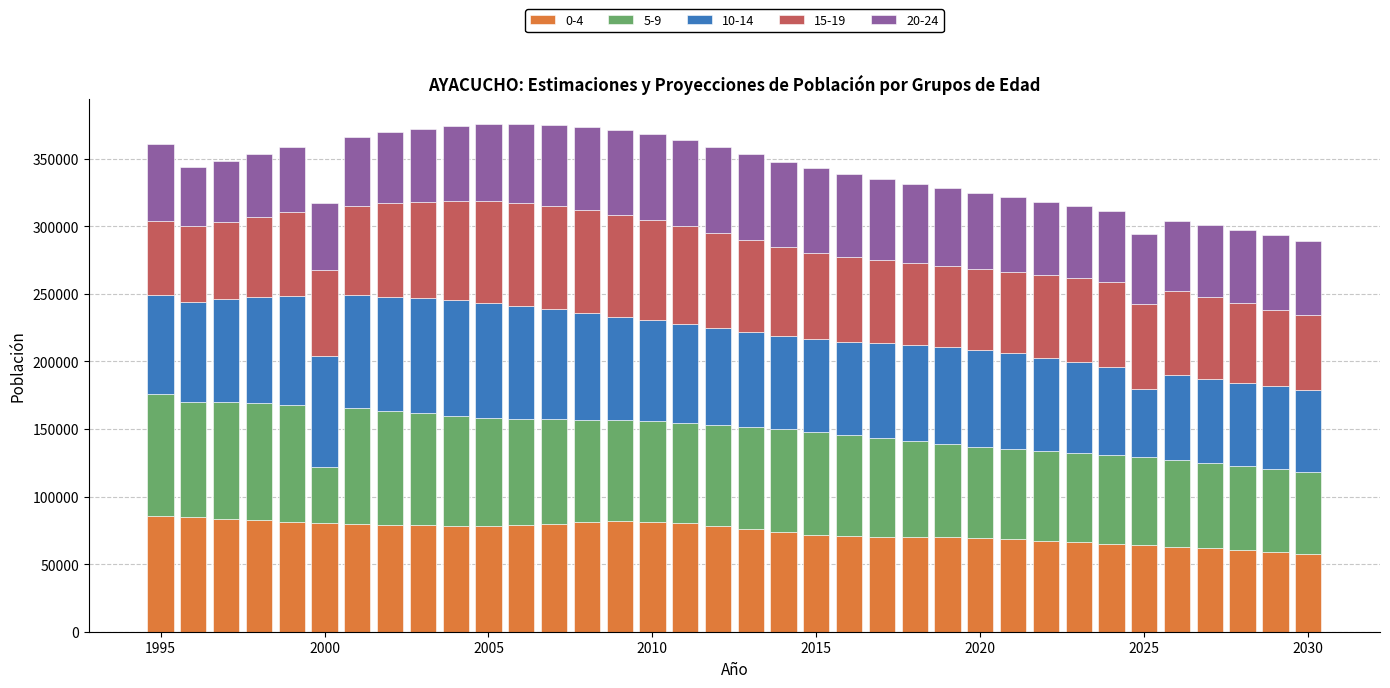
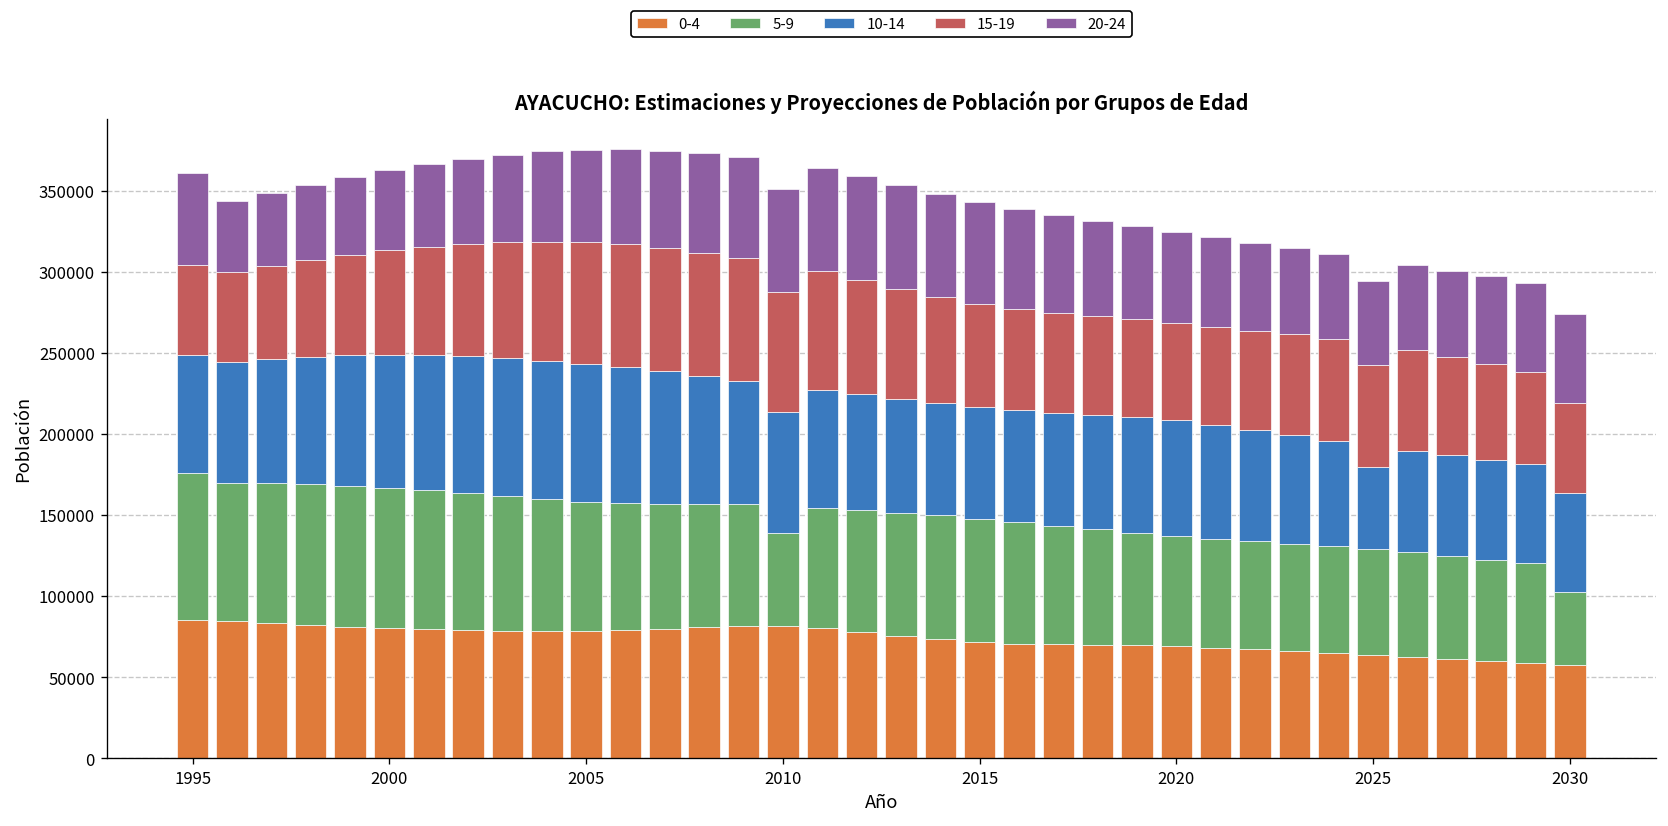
5-9, 2000: 41000 -> 86000
5-9, 2010: 74000 -> 57000
5-9, 2030: 60000 -> 45000
